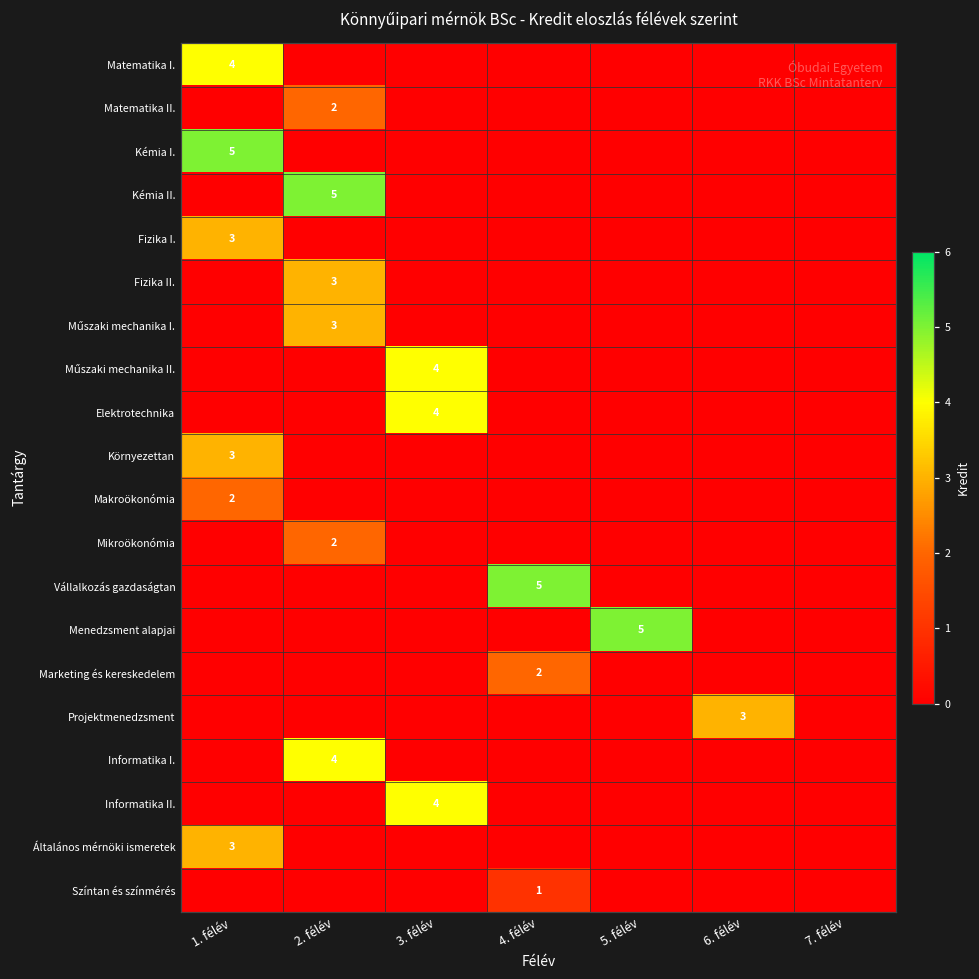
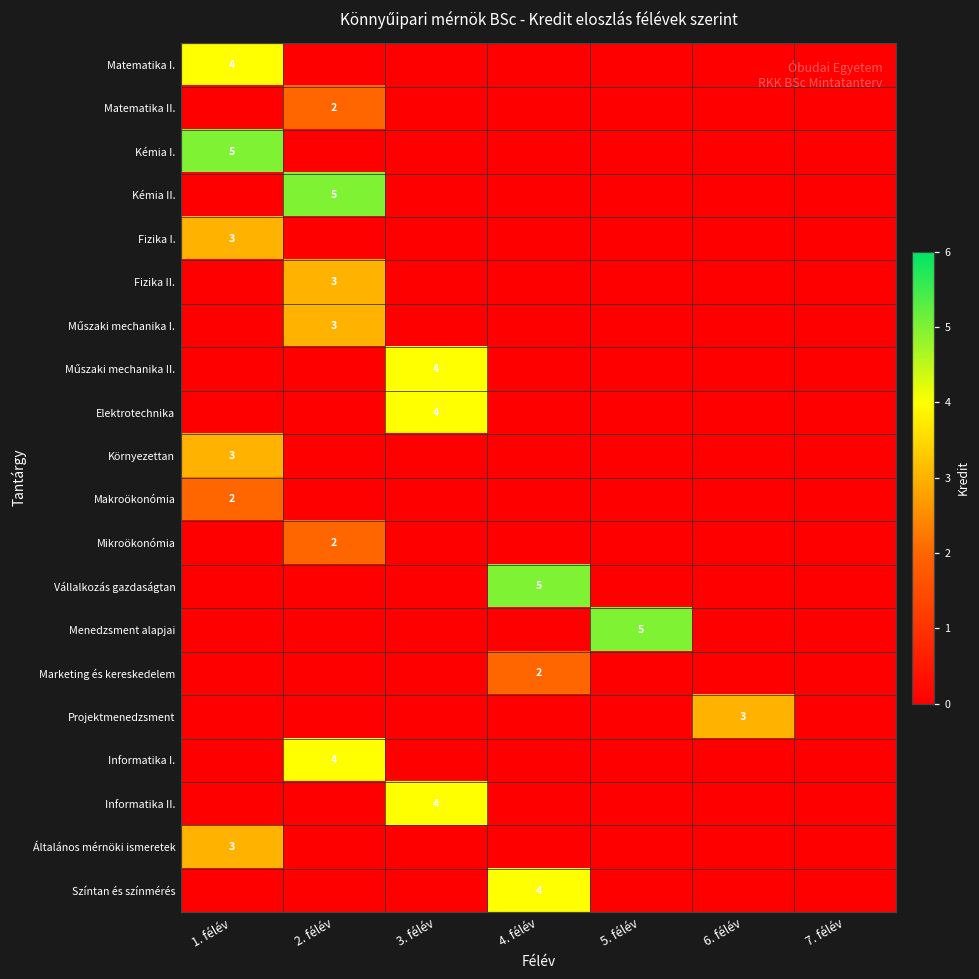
Színtan és színmérés, 4. félév: 1 -> 4
